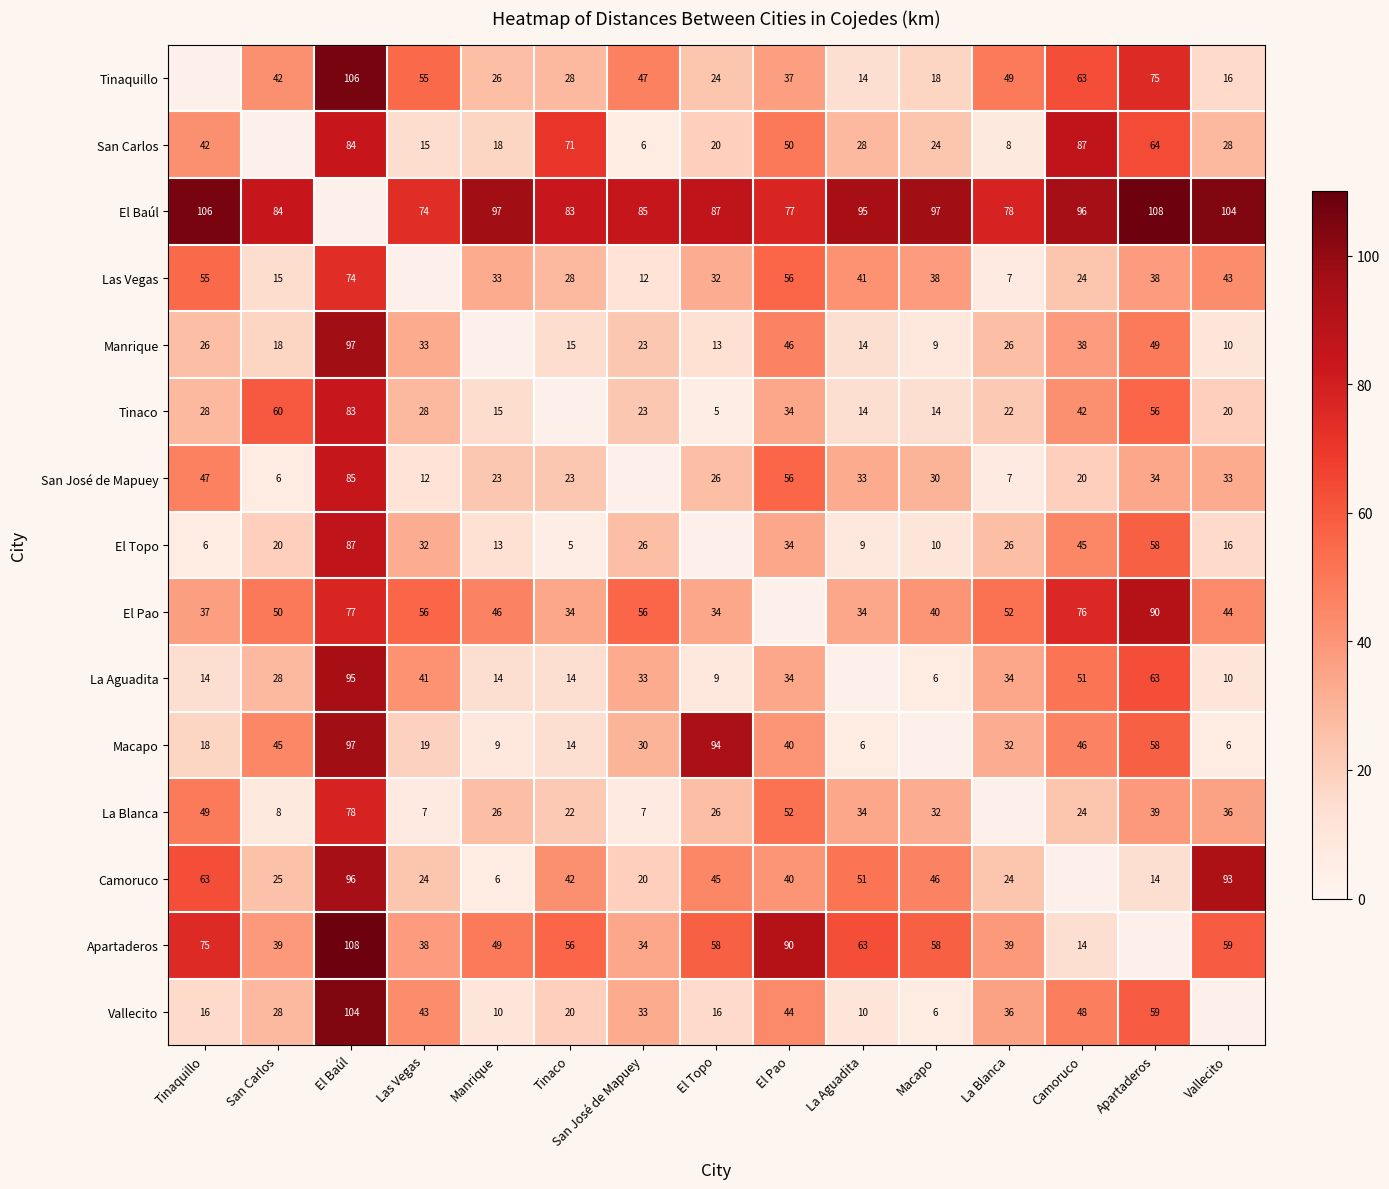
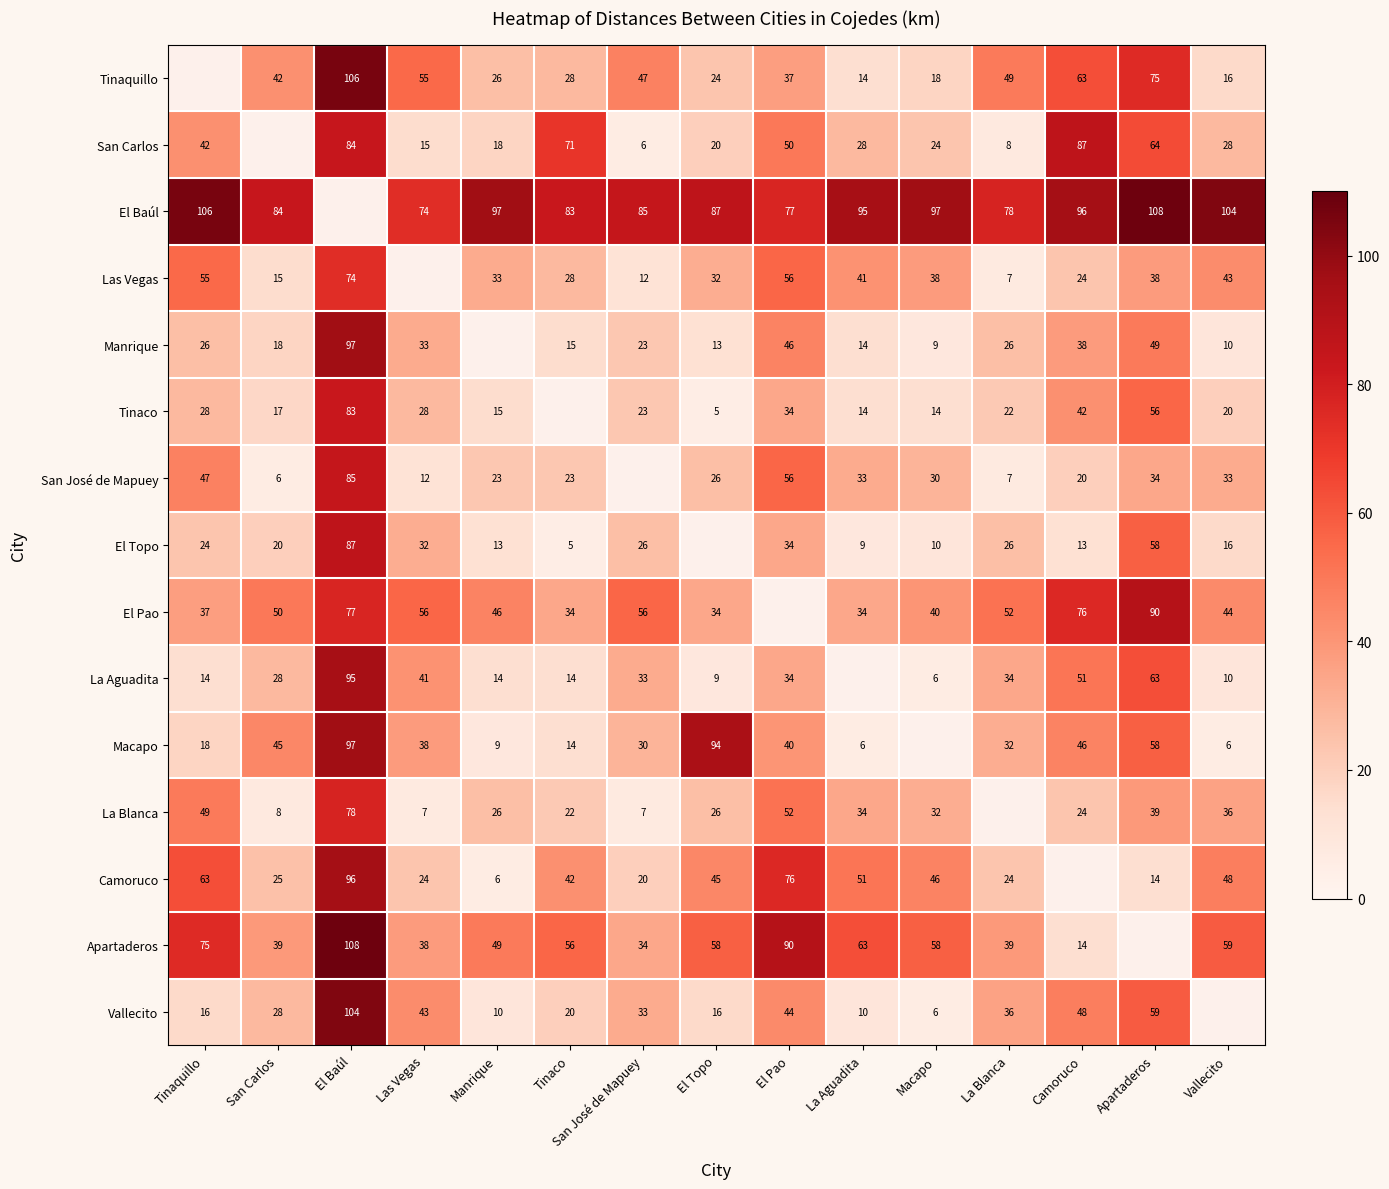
Tinaco, San Carlos: 60 -> 17
El Topo, Tinaquillo: 6 -> 24
El Topo, Camoruco: 45 -> 13
Macapo, Las Vegas: 19 -> 38
Camoruco, El Pao: 40 -> 76
Camoruco, Vallecito: 93 -> 48
